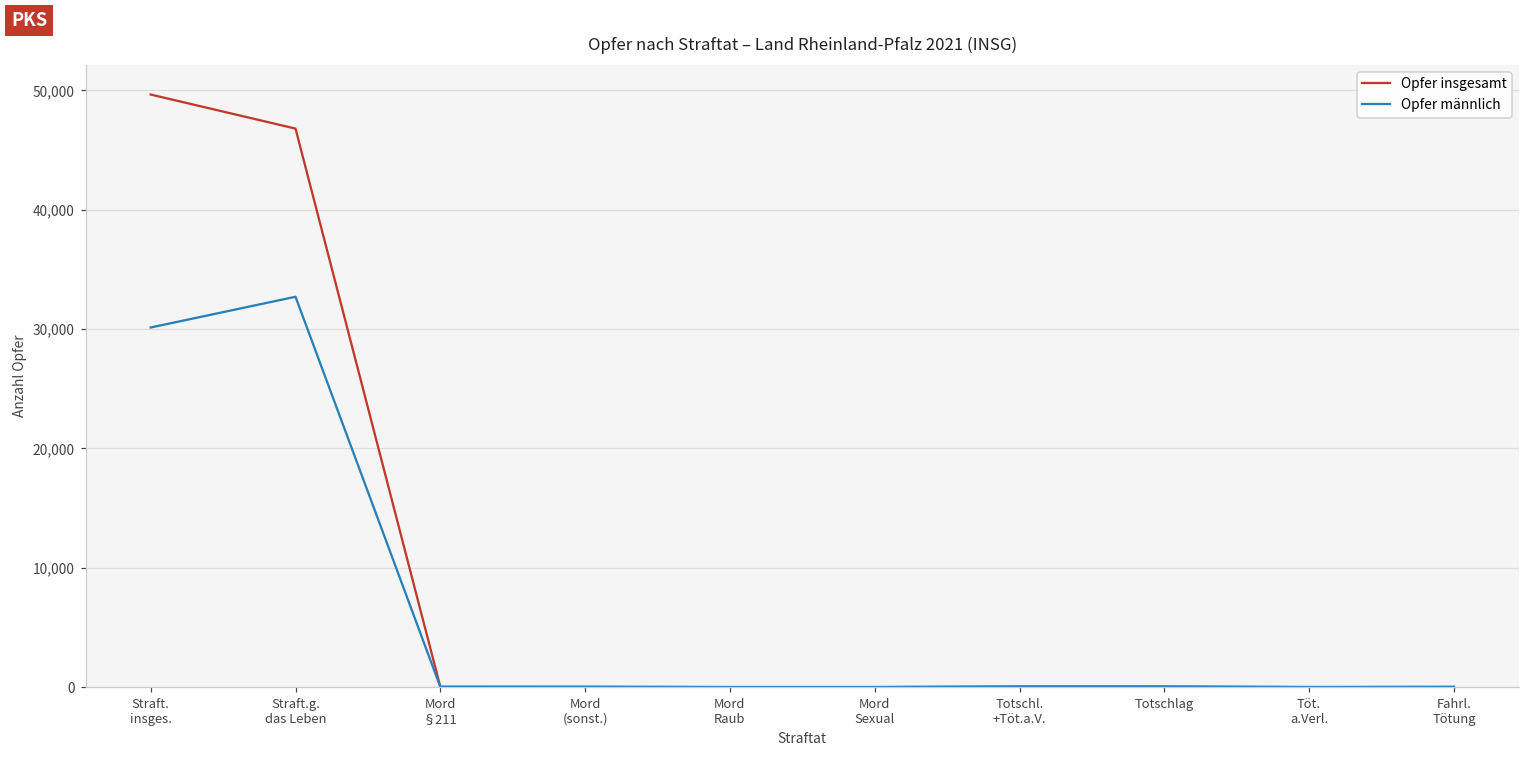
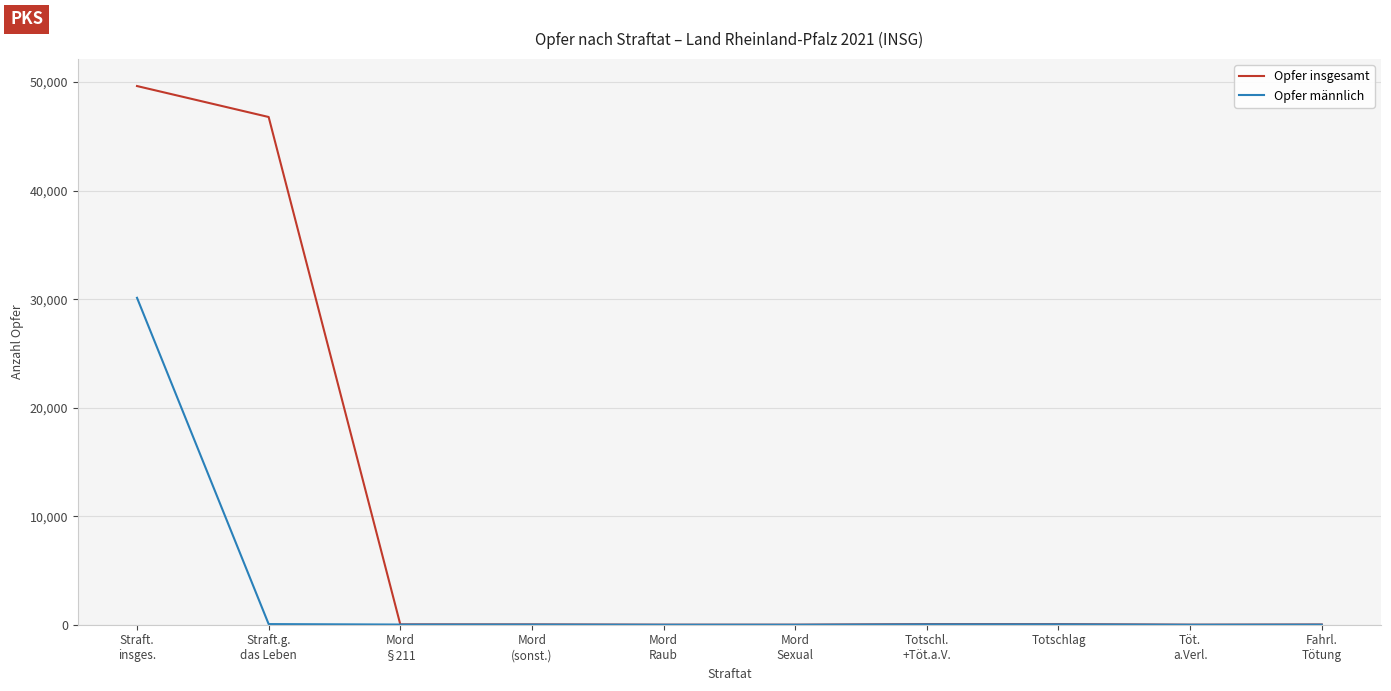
Opfer männlich, Straft.g. das Leben: 32,700 -> 100
